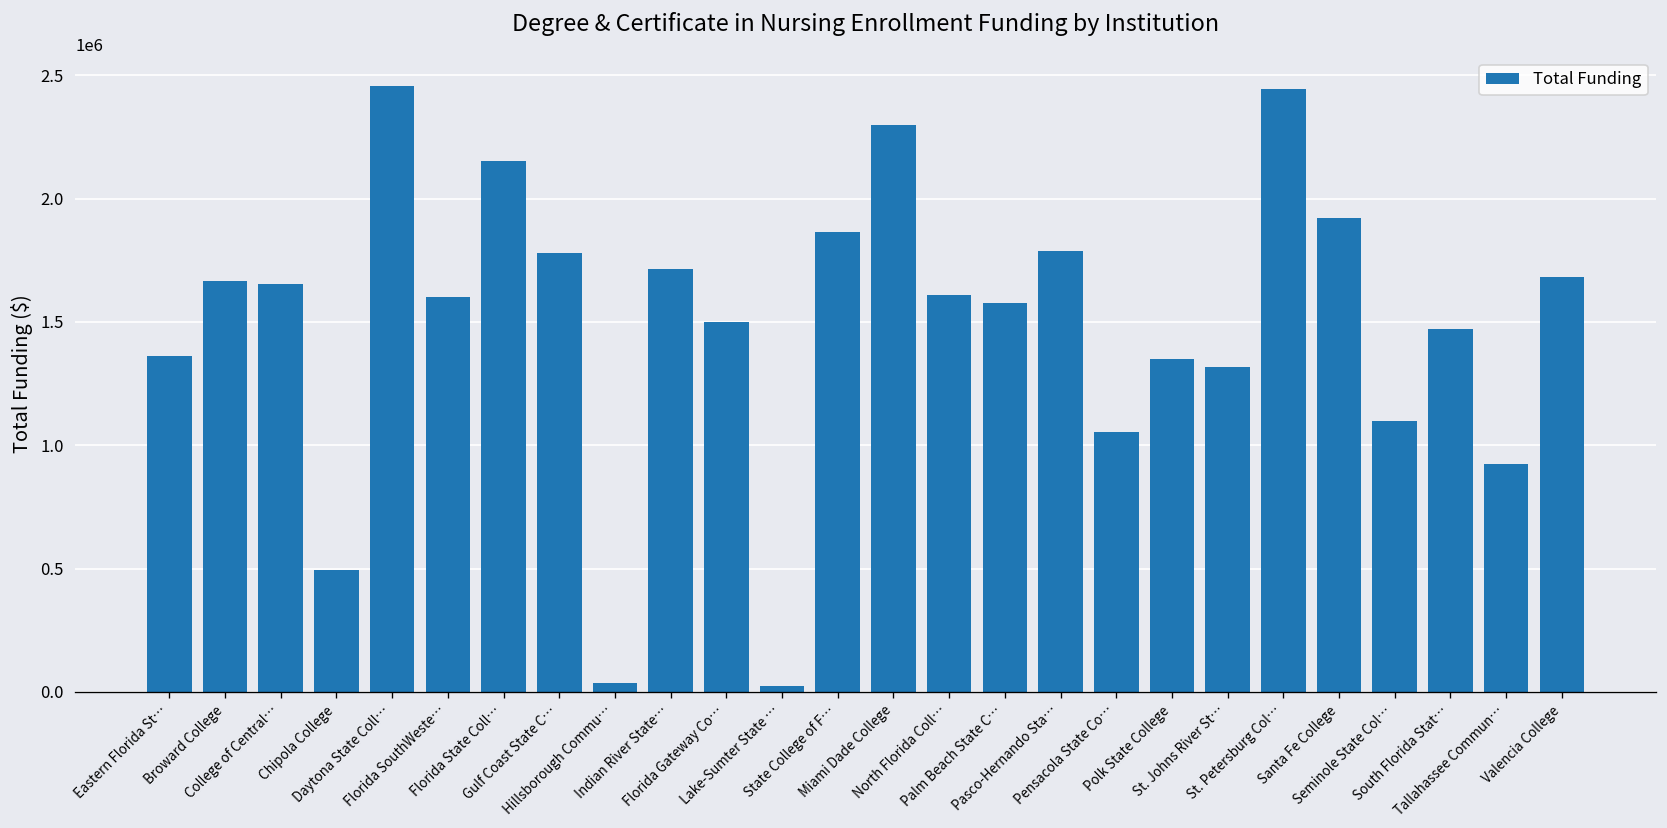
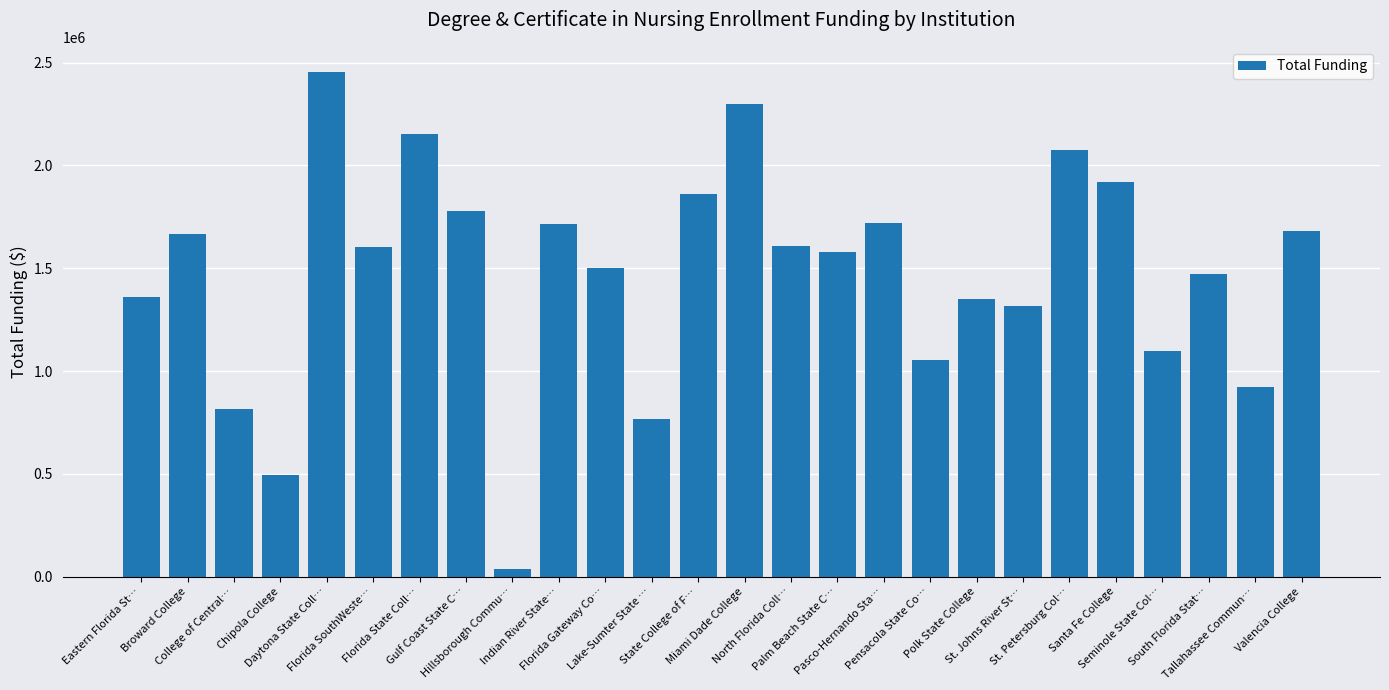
College of Central…: 1650000 -> 810000
Lake-Sumter State …: 20000 -> 760000
Pasco-Hernando Sta…: 1790000 -> 1720000
St. Petersburg Col…: 2440000 -> 2070000
